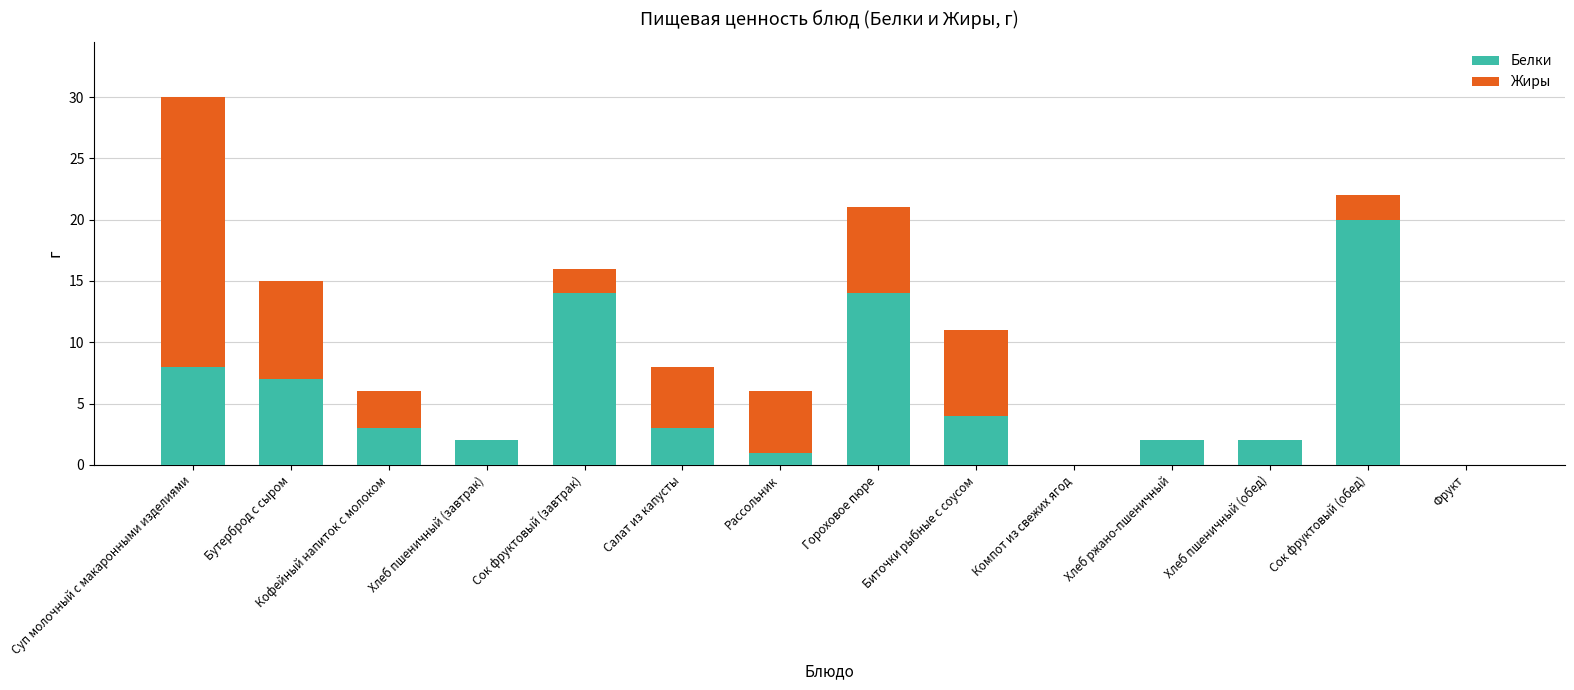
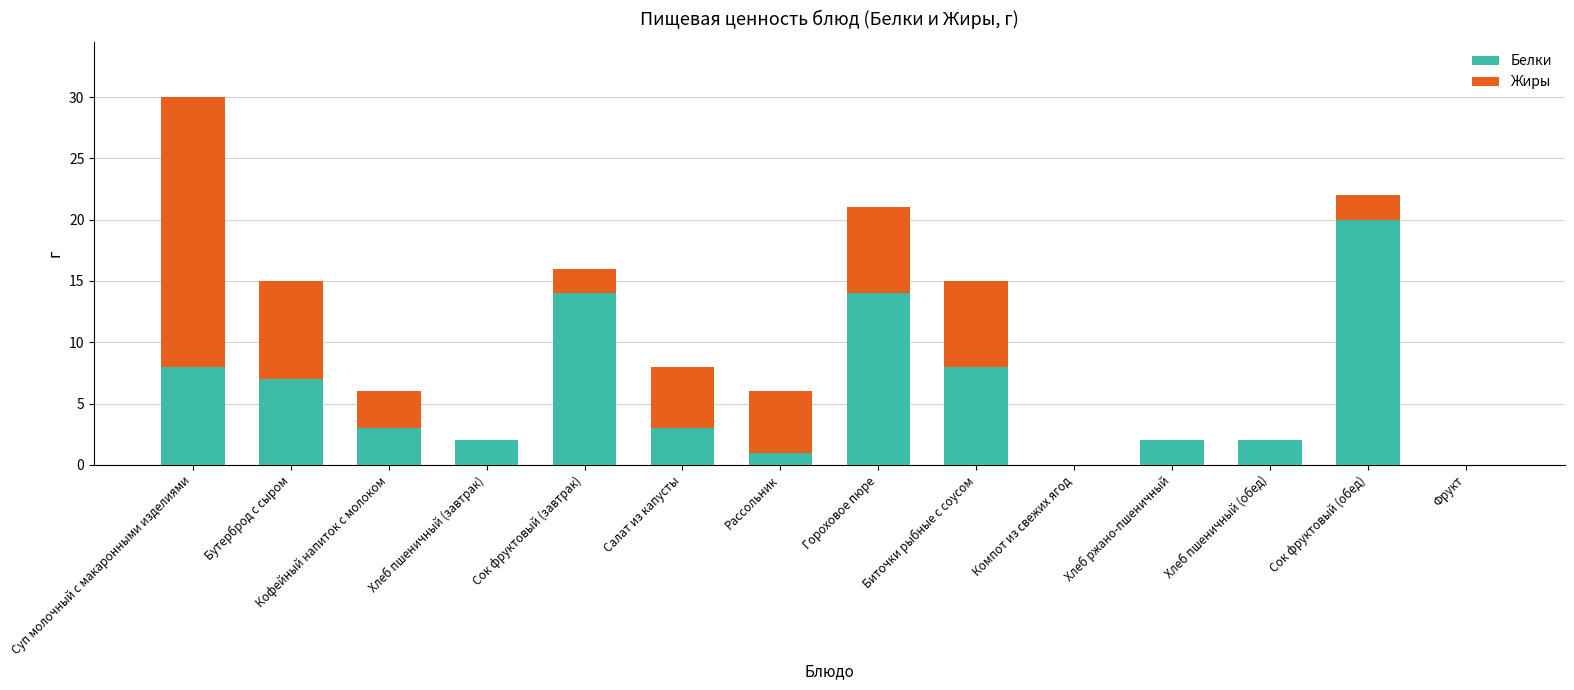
Белки, Биточки рыбные с соусом: 4 -> 8
